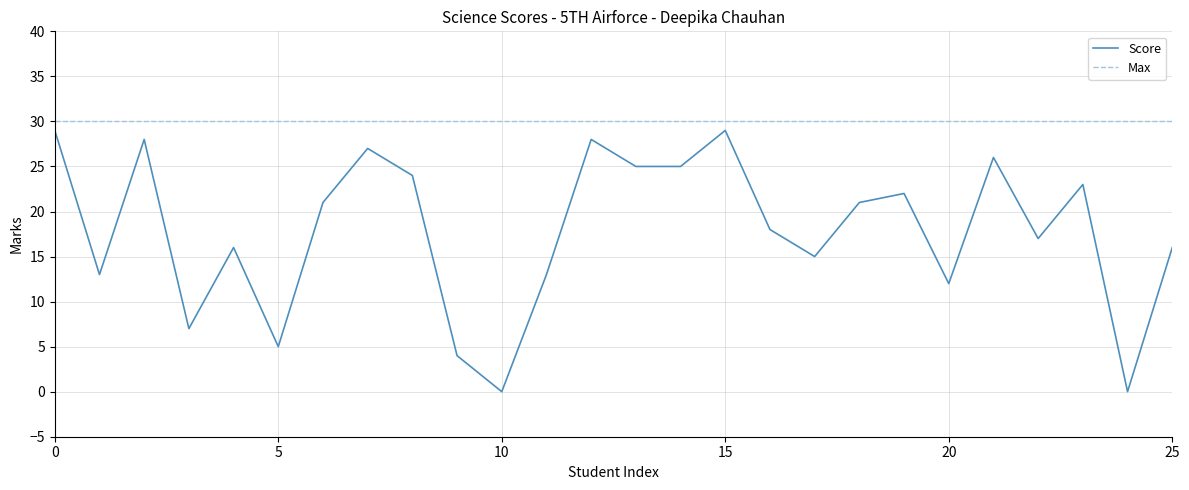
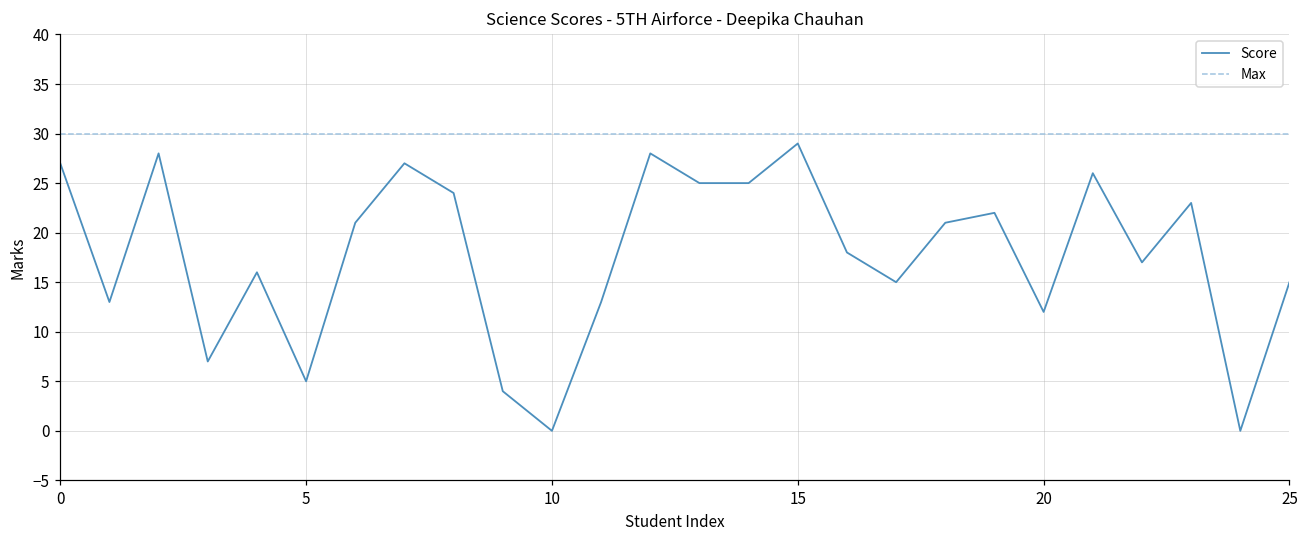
Score, 0: 29 -> 27
Score, 25: 16 -> 15
